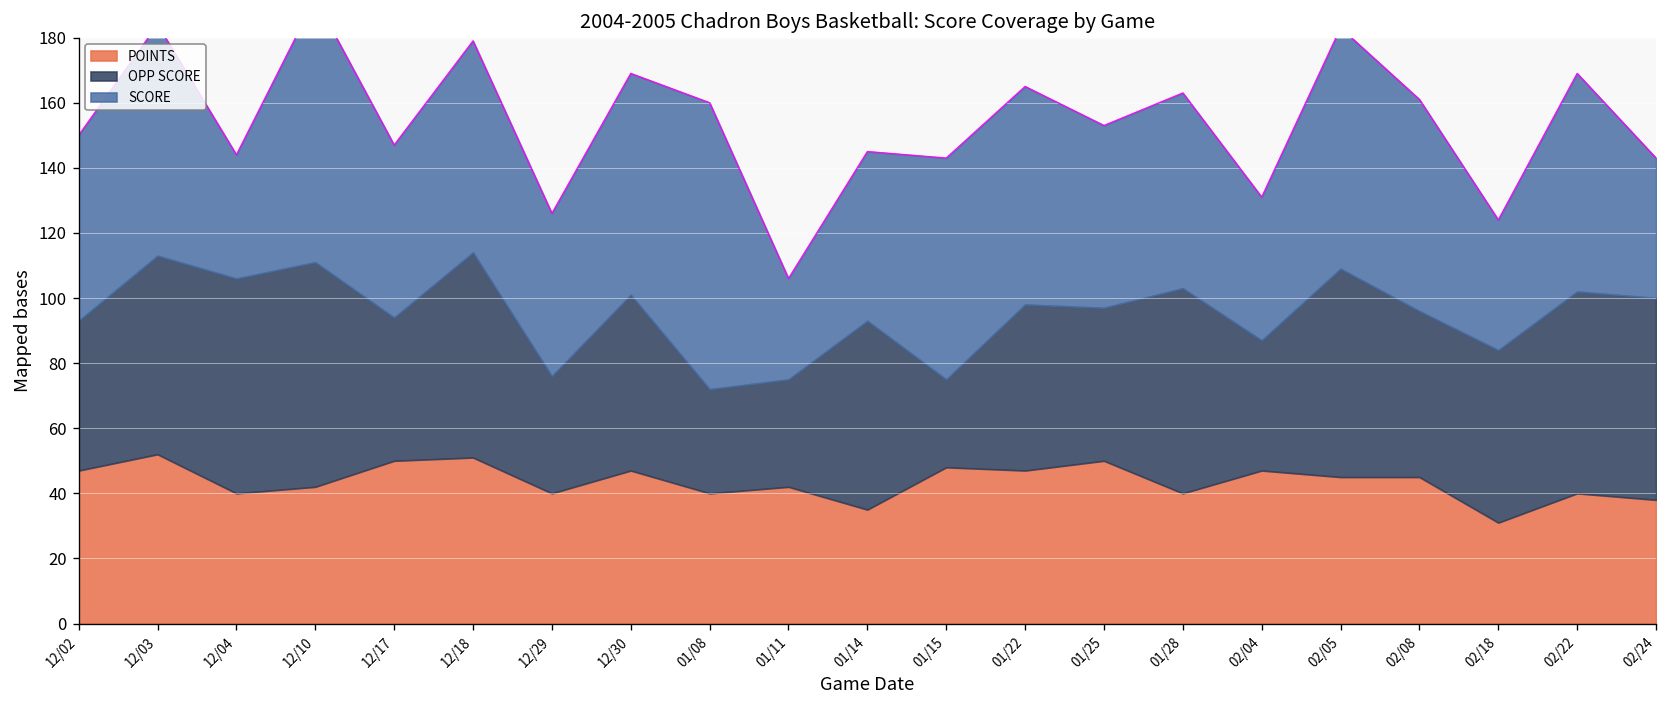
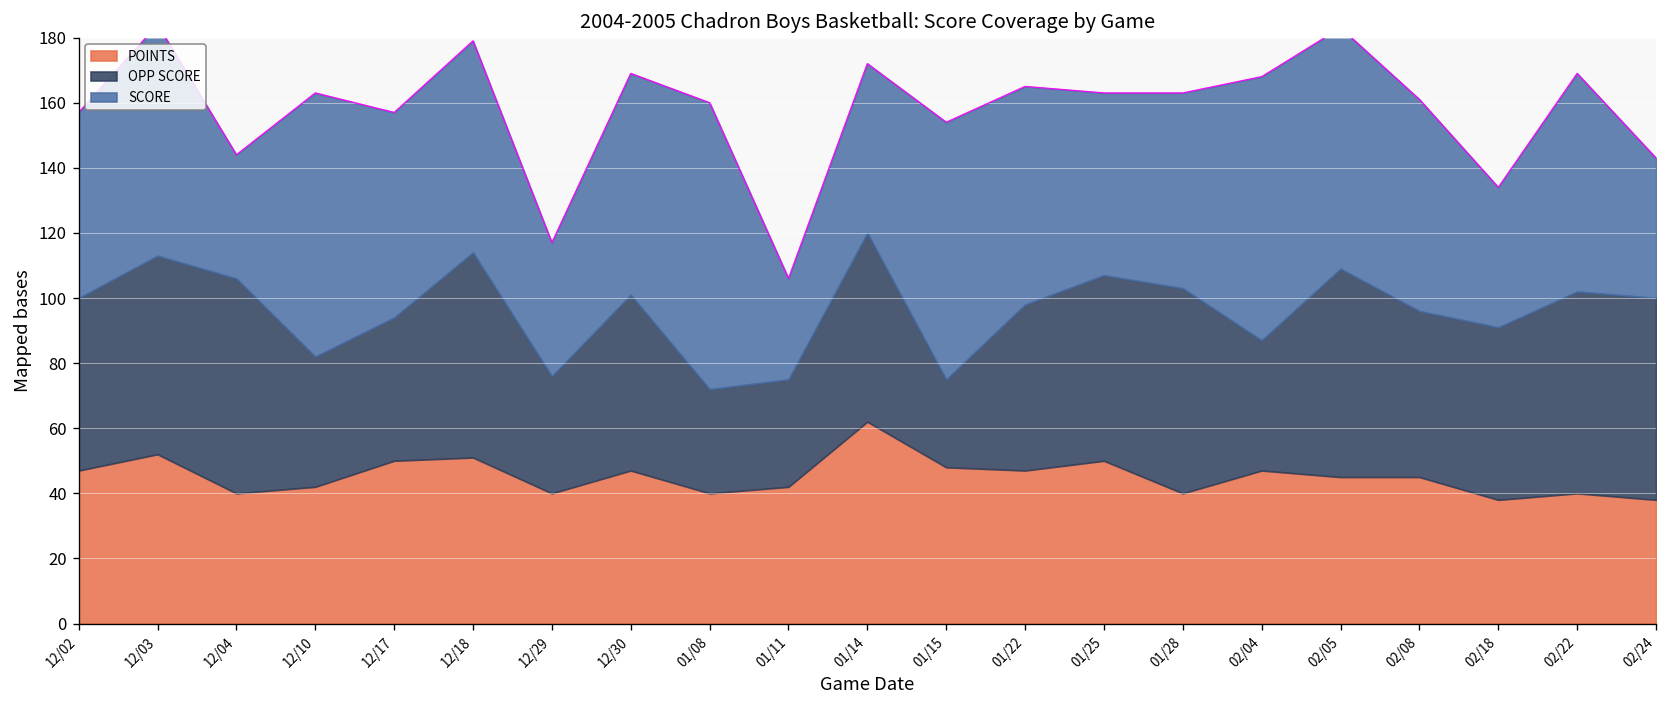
OPP SCORE, 12/02: 46 -> 53
OPP SCORE, 12/10: 69 -> 40
SCORE, 12/17: 53 -> 63
SCORE, 12/29: 50 -> 41
POINTS, 01/14: 35 -> 62
SCORE, 01/15: 68 -> 79
OPP SCORE, 01/25: 47 -> 57
SCORE, 02/04: 44 -> 81
POINTS, 02/18: 31 -> 38
SCORE, 02/18: 40 -> 43
